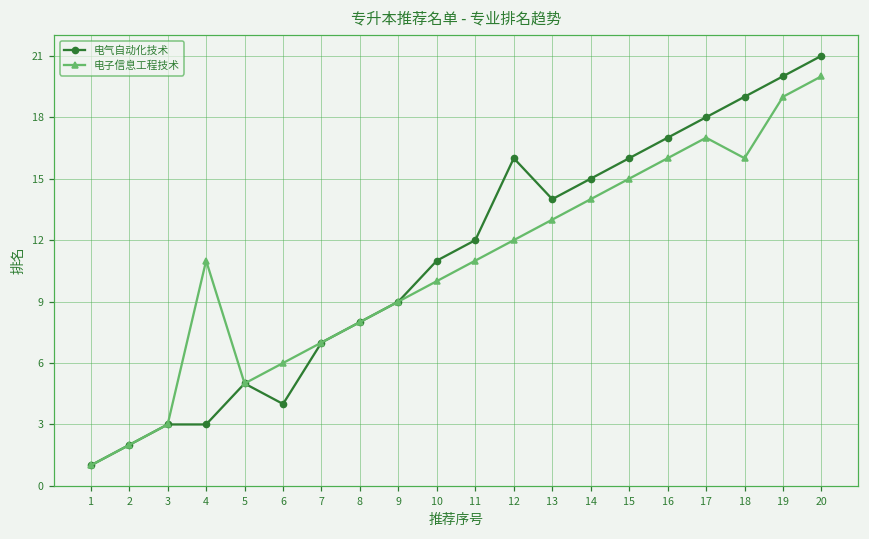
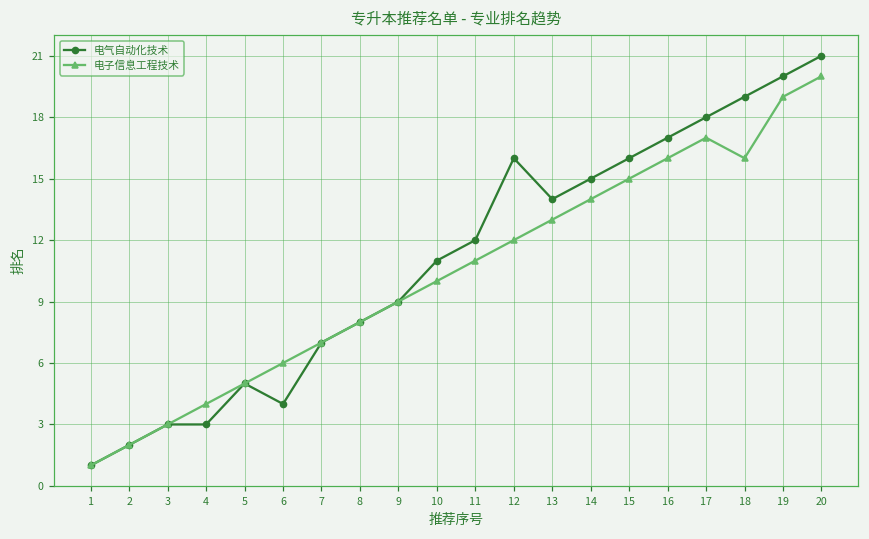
电子信息工程技术, 4: 11 -> 4
